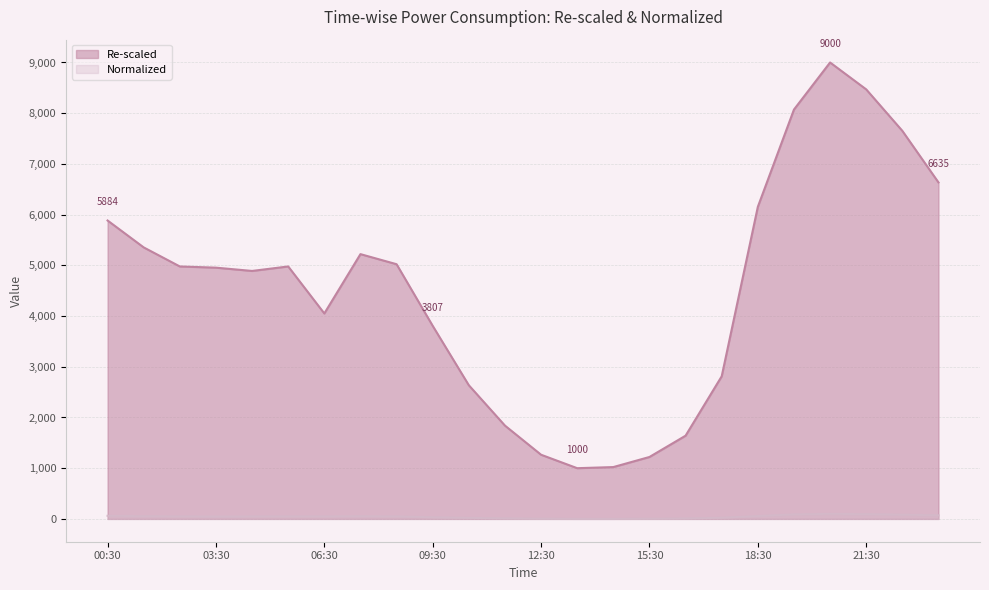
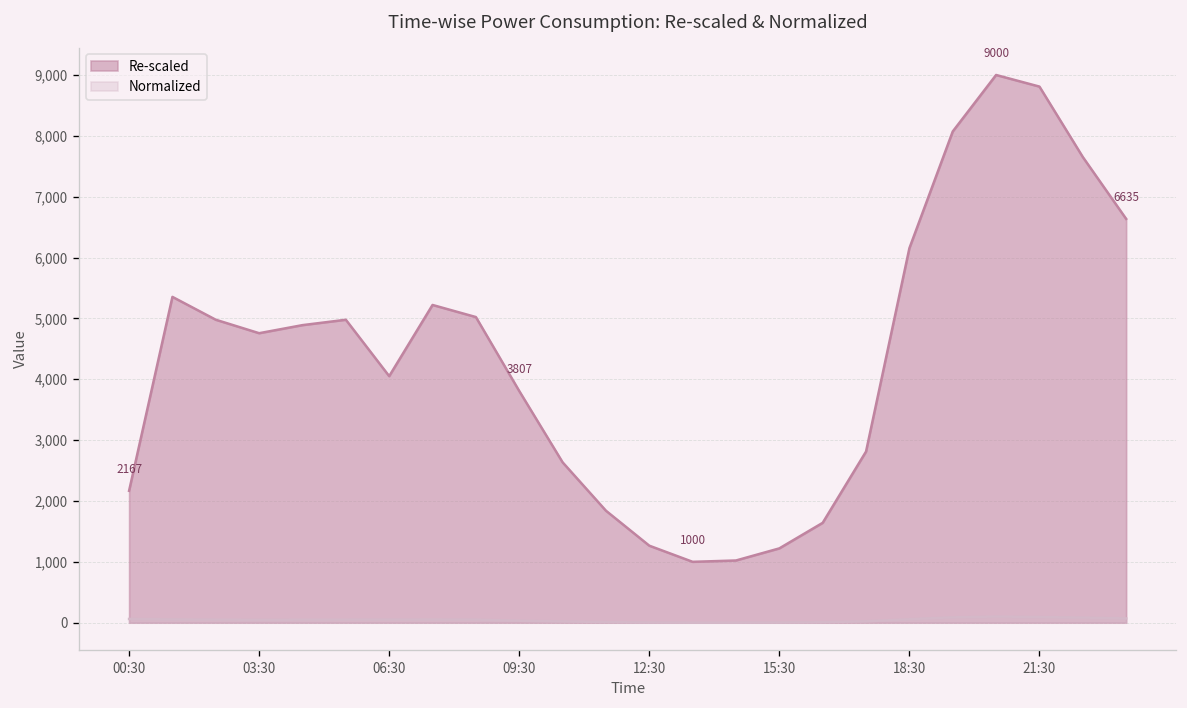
Re-scaled, 00:30: 5884 -> 2167
Re-scaled, 03:30: 5,000 -> 4,800
Re-scaled, 21:30: 8,500 -> 8,800
